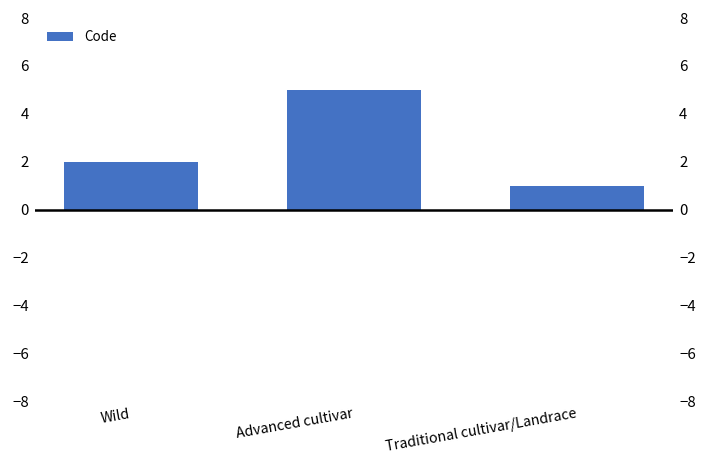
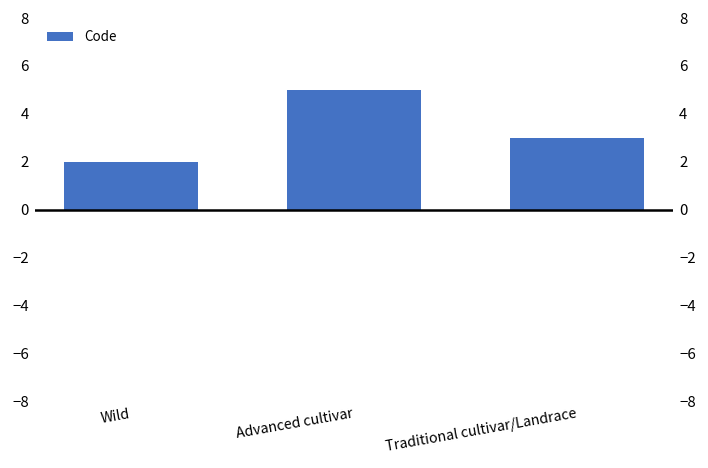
Traditional cultivar/Landrace: 1 -> 3
